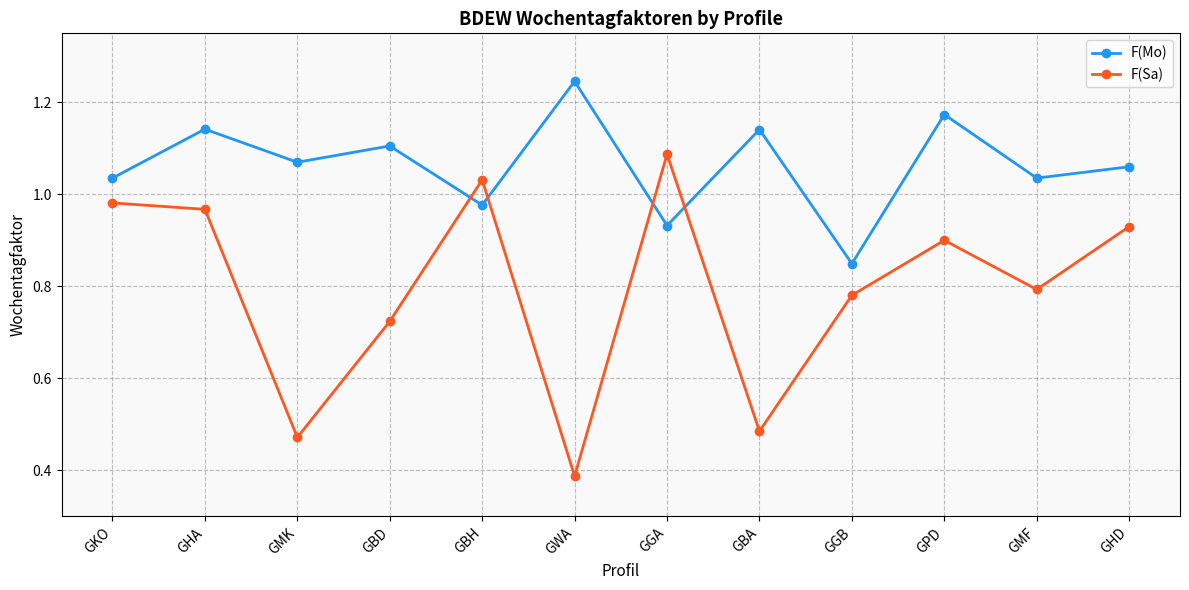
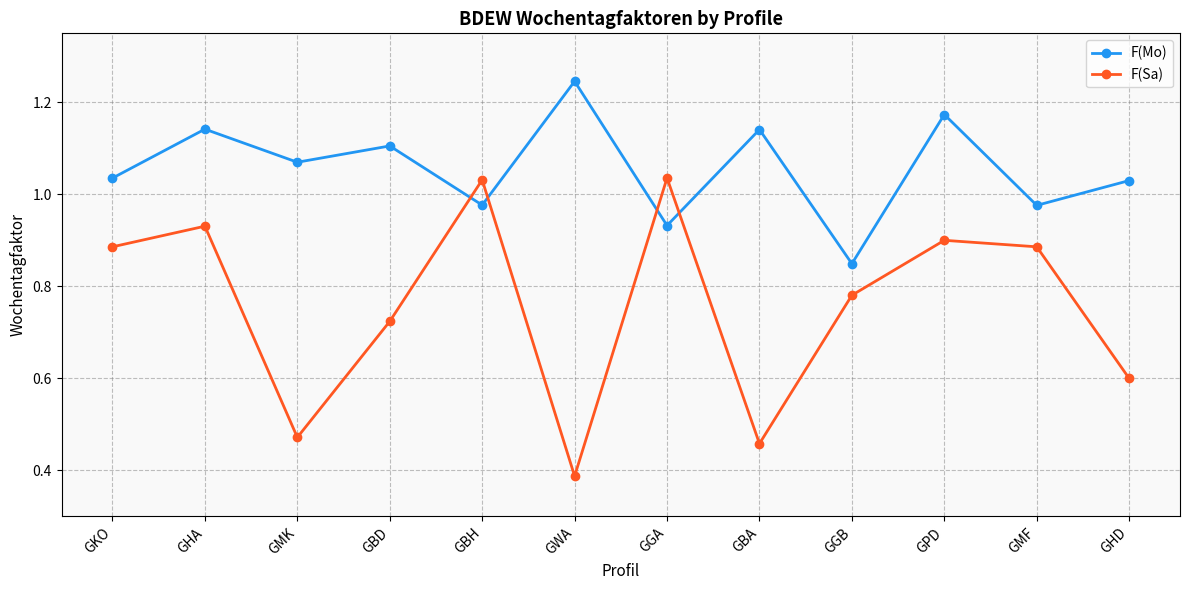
F(Sa), GKO: 0.98 -> 0.89
F(Sa), GHA: 0.97 -> 0.93
F(Sa), GGA: 1.09 -> 1.04
F(Sa), GBA: 0.49 -> 0.46
F(Mo), GMF: 1.04 -> 0.98
F(Sa), GMF: 0.79 -> 0.89
F(Mo), GHD: 1.06 -> 1.03
F(Sa), GHD: 0.93 -> 0.60
